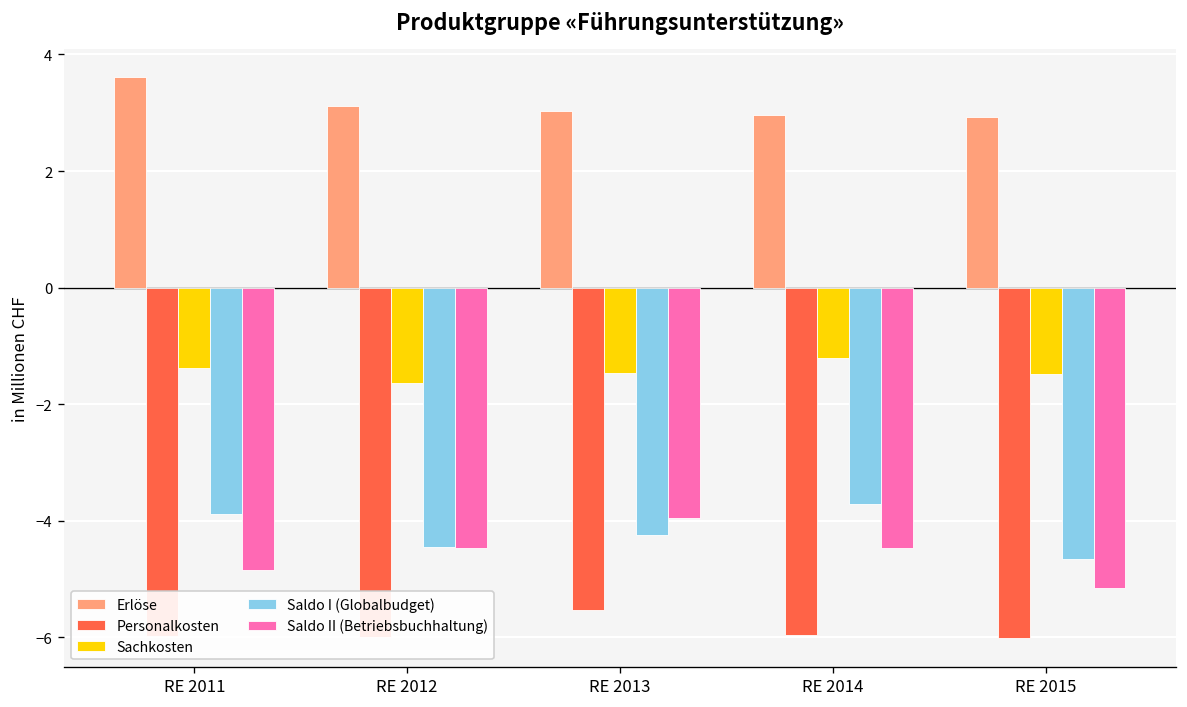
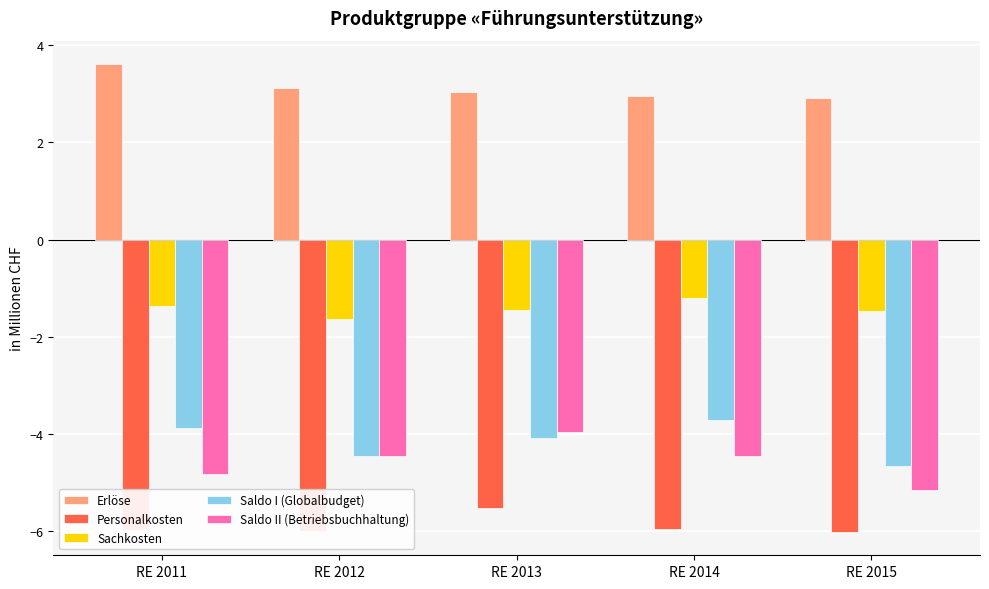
Saldo I (Globalbudget), RE 2013: -4.2 -> -4.1
